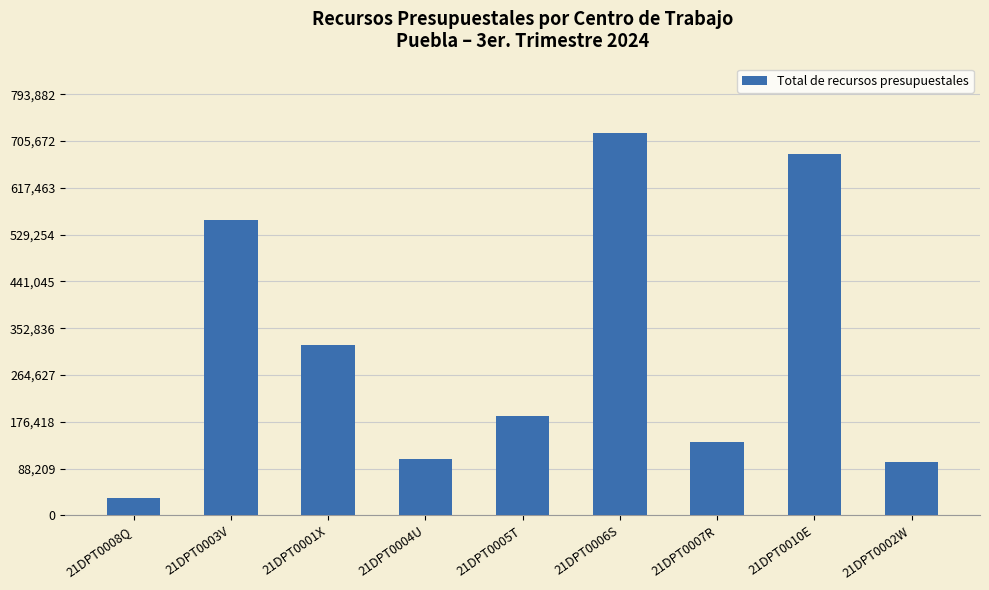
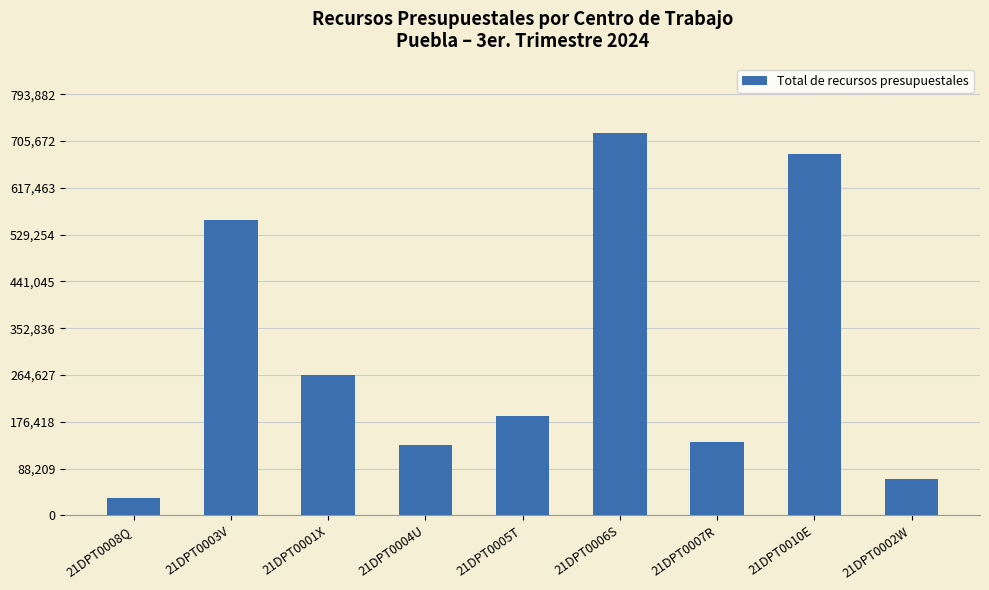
21DPT0001X: 320,000 -> 260,000
21DPT0004U: 110,000 -> 130,000
21DPT0002W: 100,000 -> 70,000
